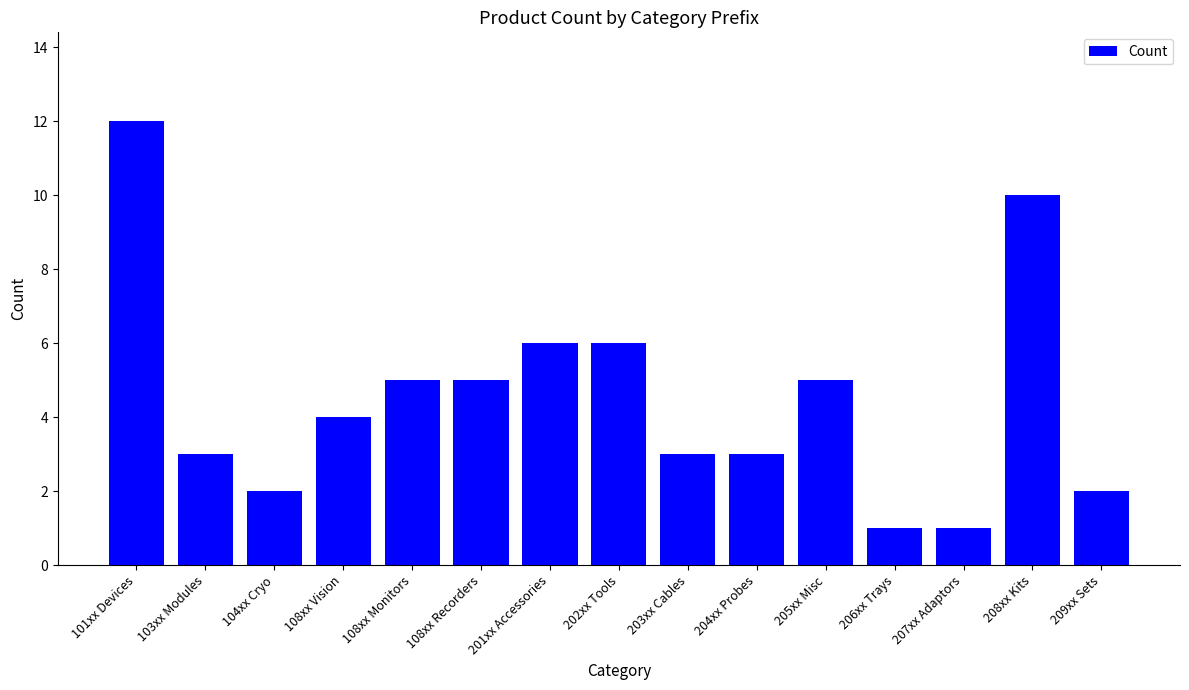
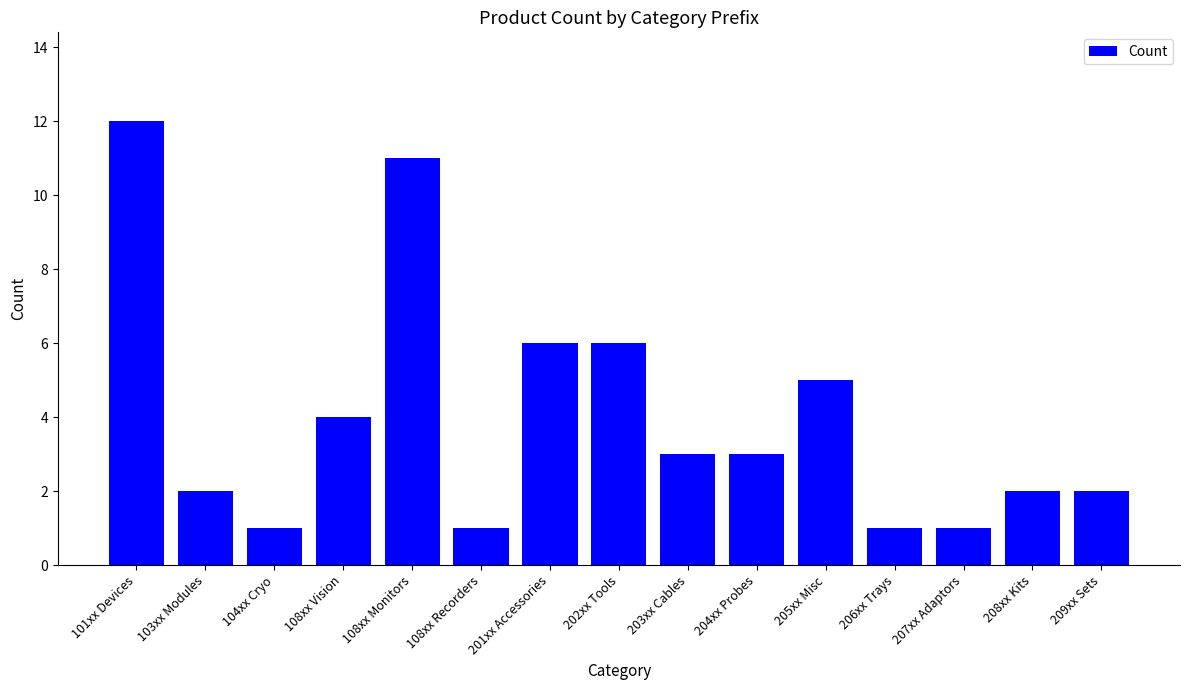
103xx Modules: 3 -> 2
104xx Cryo: 2 -> 1
108xx Monitors: 5 -> 11
108xx Recorders: 5 -> 1
208xx Kits: 10 -> 2
